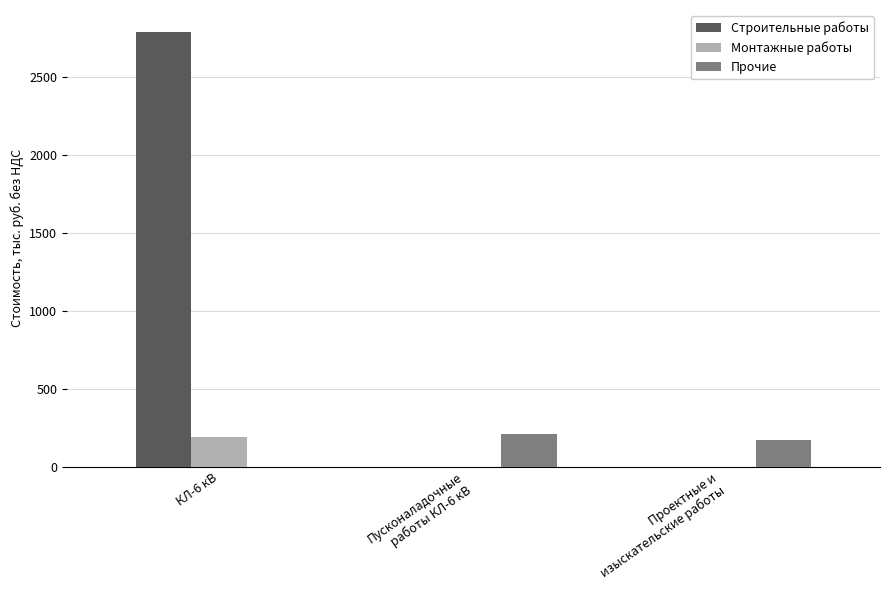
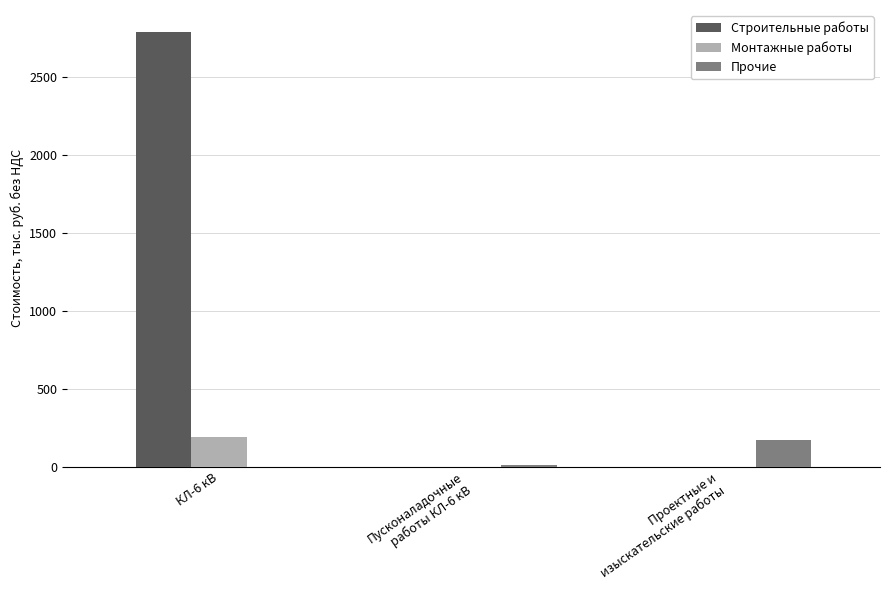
Прочие, Пусконаладочные работы КЛ-6 кВ: 210 -> 10
